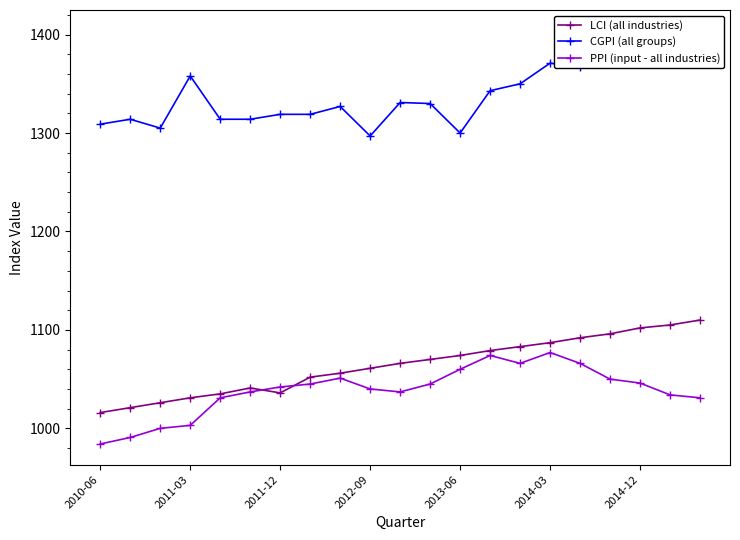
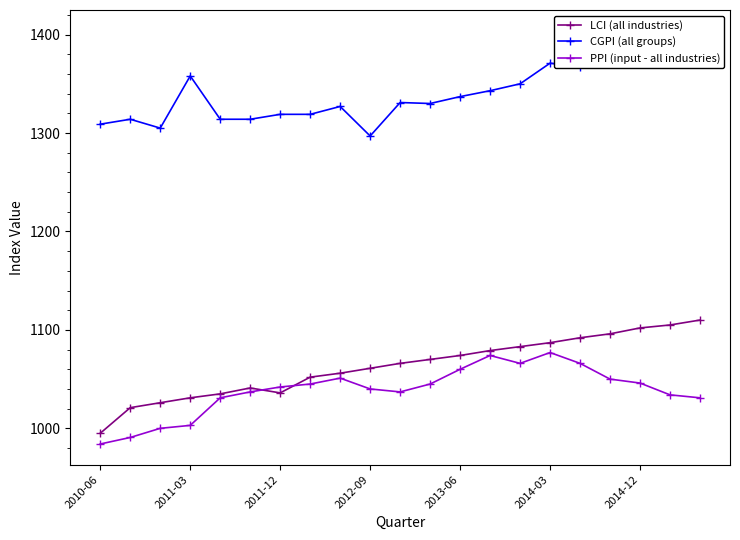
LCI (all industries), 2010-06: 1020 -> 1000
CGPI (all groups), 2013-06: 1300 -> 1340
